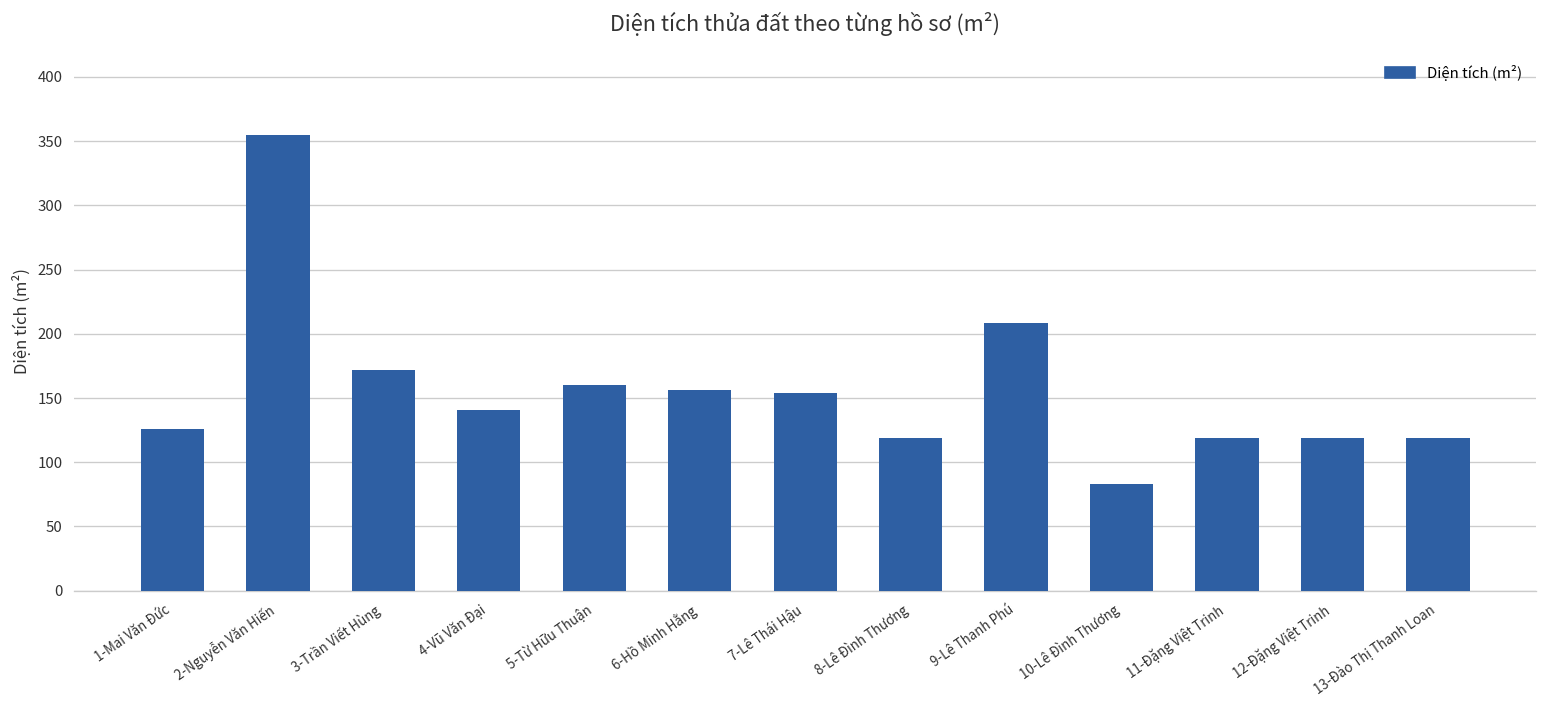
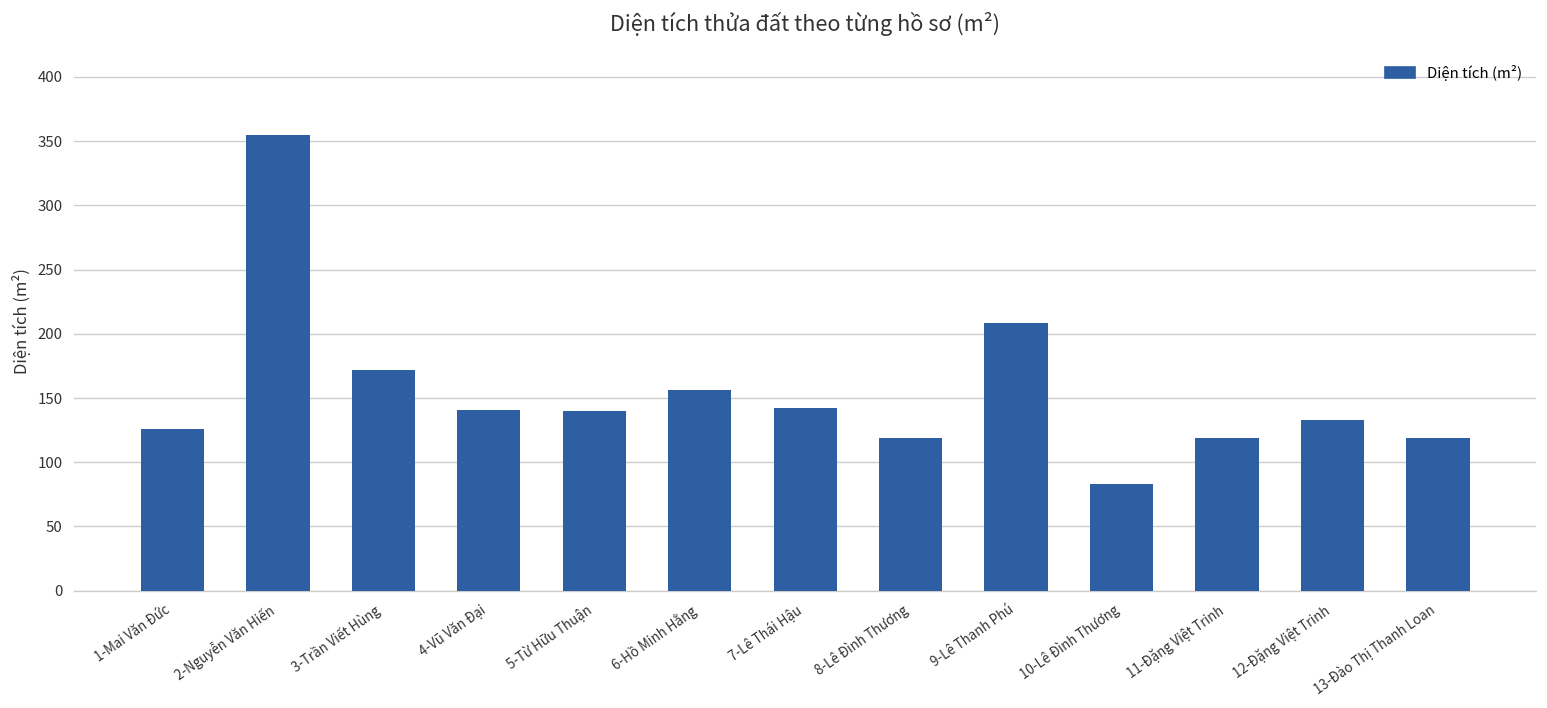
5-Từ Hữu Thuận: 160 -> 140
7-Lê Thái Hậu: 154 -> 142
12-Đặng Việt Trinh: 119 -> 133
